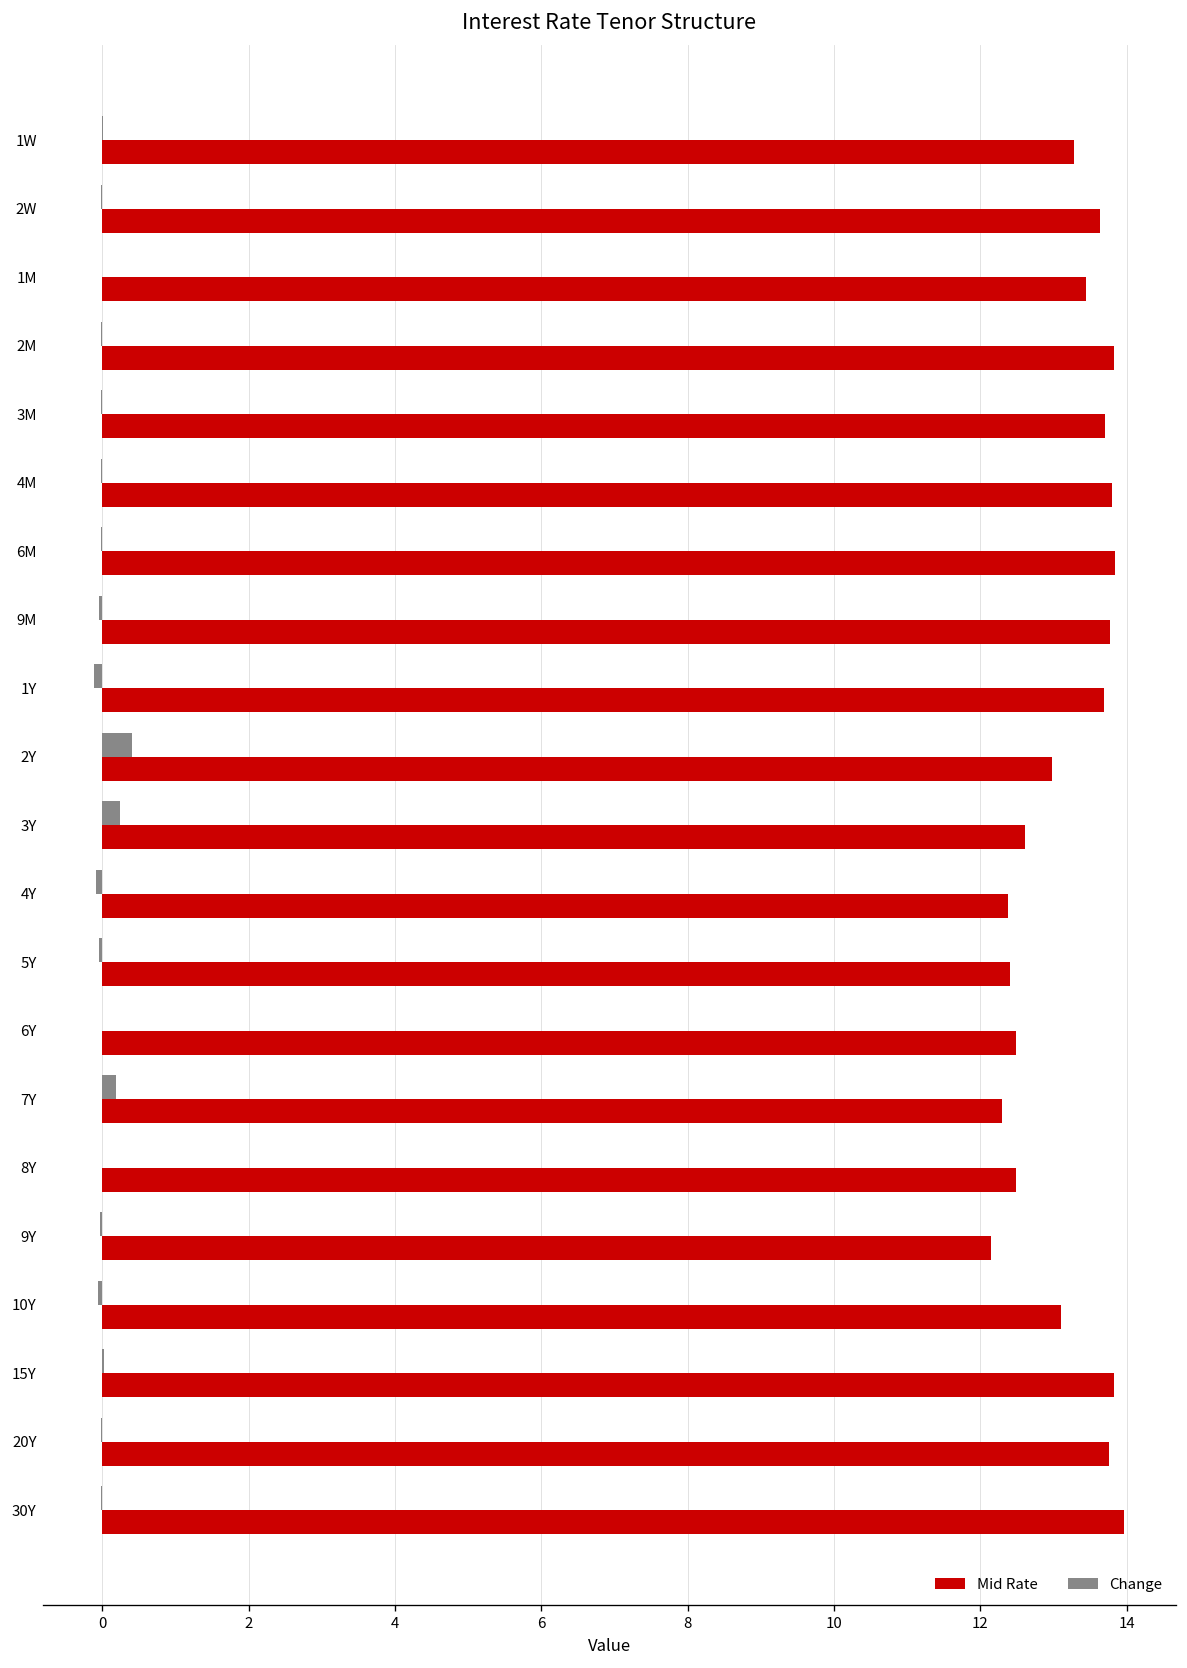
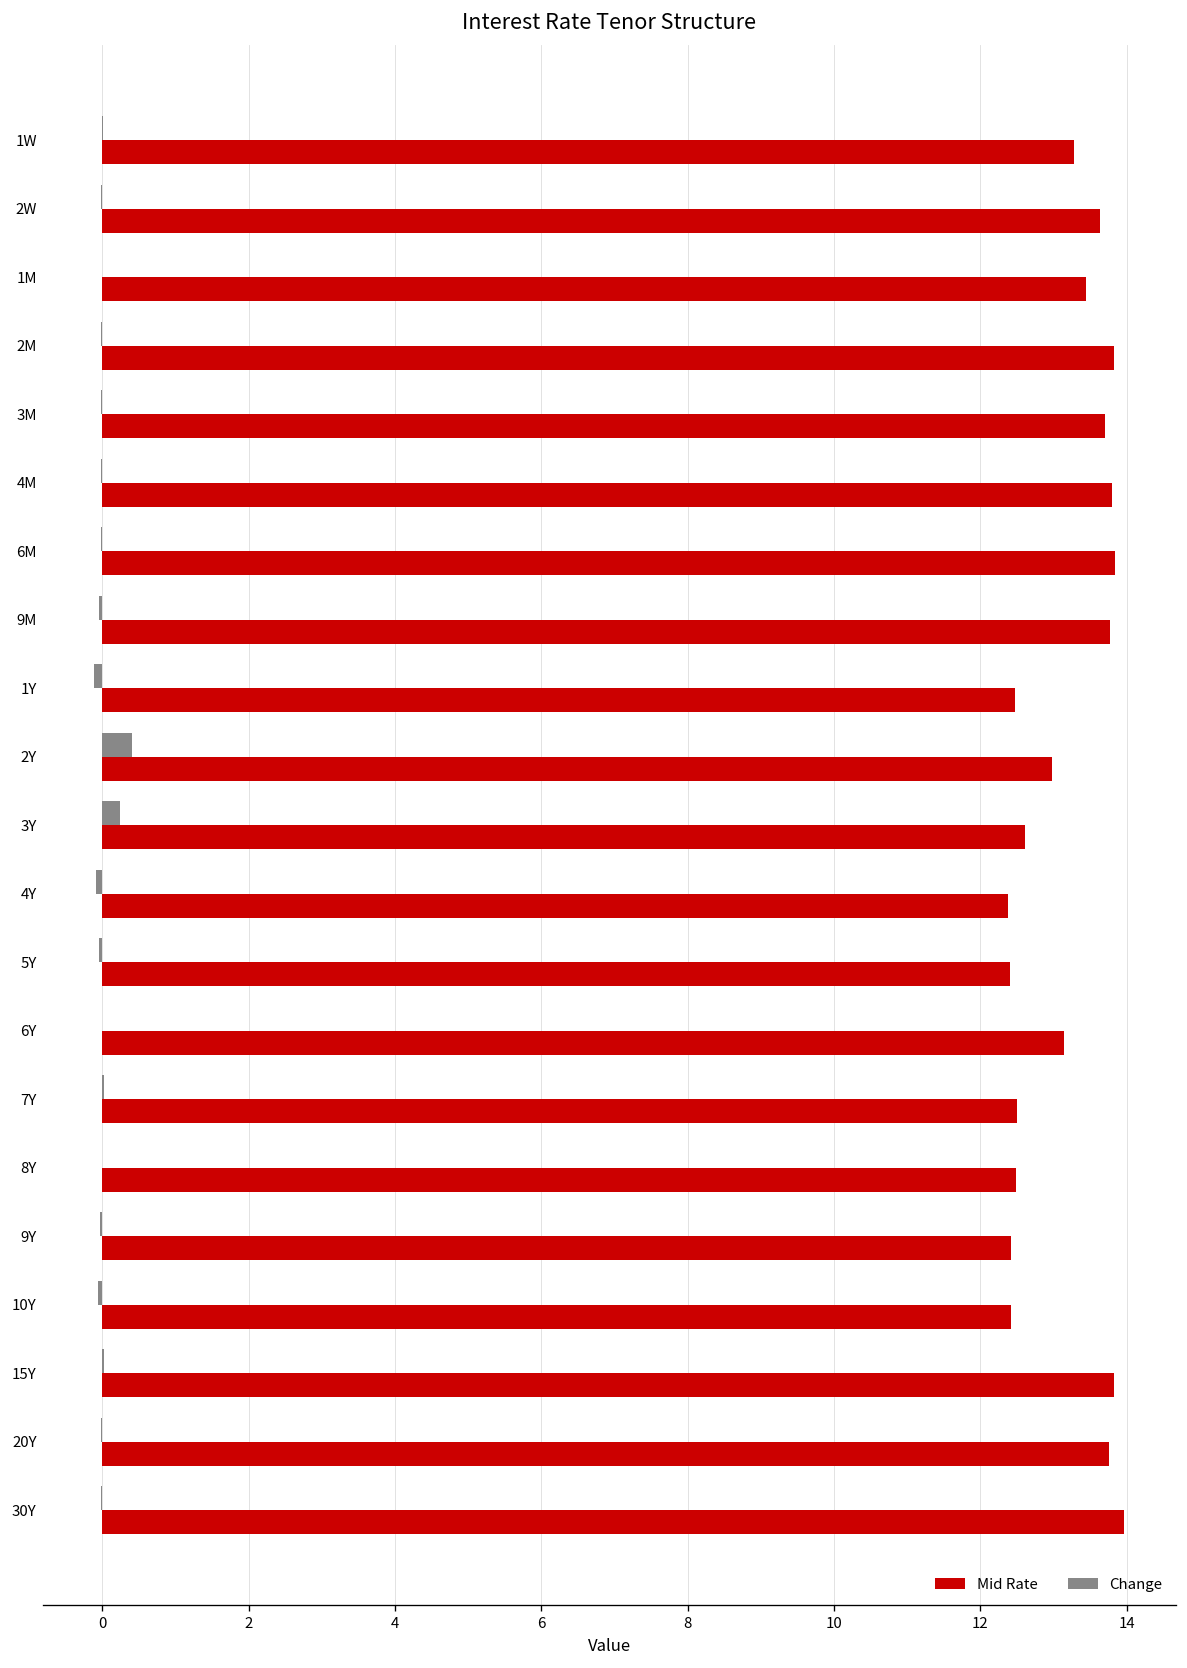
Mid Rate, 1Y: 13.7 -> 12.5
Mid Rate, 6Y: 12.5 -> 13.2
Change, 7Y: 0.2 -> 0.0
Mid Rate, 7Y: 12.3 -> 12.5
Mid Rate, 9Y: 12.1 -> 12.4
Mid Rate, 10Y: 13.1 -> 12.4
